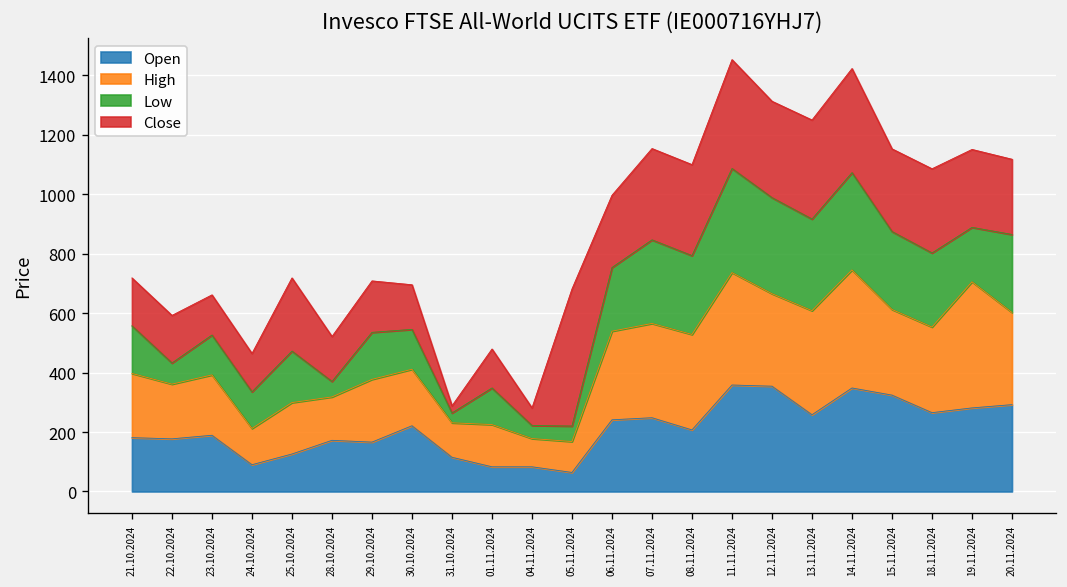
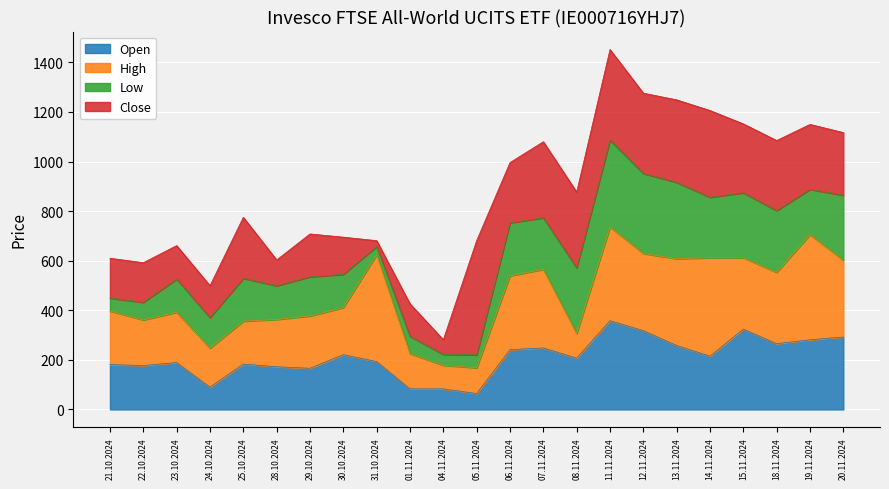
Low, 21.10.2024: 160 -> 50
High, 24.10.2024: 120 -> 160
Open, 25.10.2024: 130 -> 180
High, 28.10.2024: 150 -> 190
Low, 28.10.2024: 50 -> 140
Close, 28.10.2024: 150 -> 100
Open, 31.10.2024: 120 -> 190
High, 31.10.2024: 120 -> 430
Low, 01.11.2024: 120 -> 70
Low, 07.11.2024: 280 -> 210
High, 08.11.2024: 320 -> 100
Open, 12.11.2024: 350 -> 320
Open, 14.11.2024: 350 -> 220
Low, 14.11.2024: 330 -> 240
